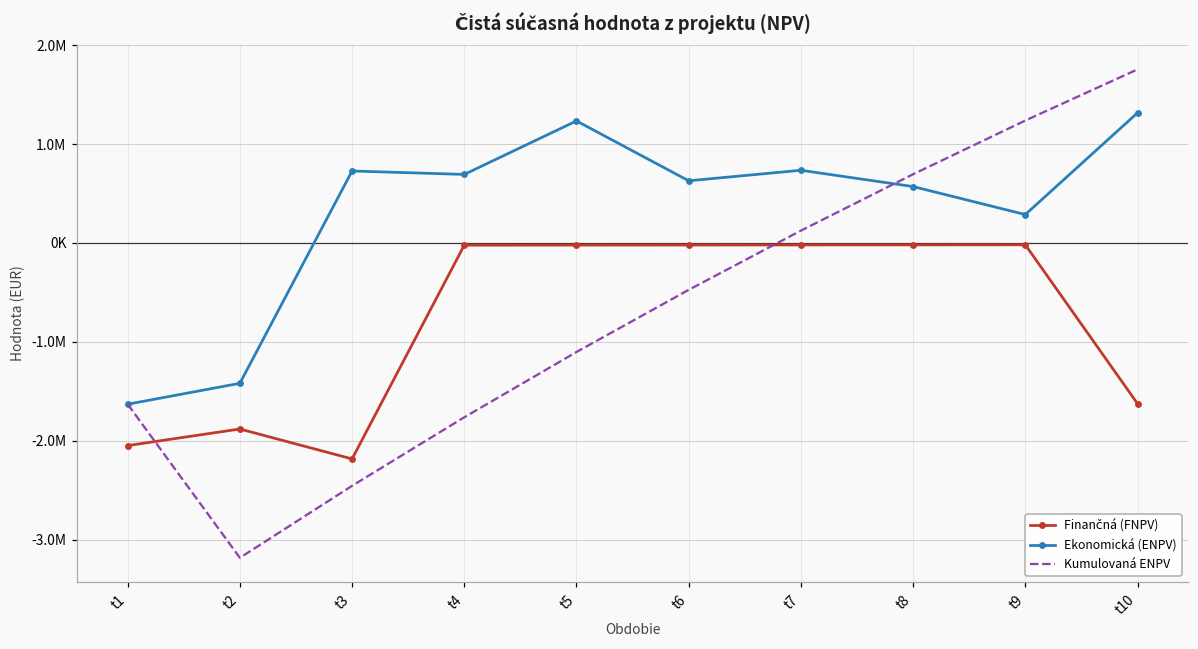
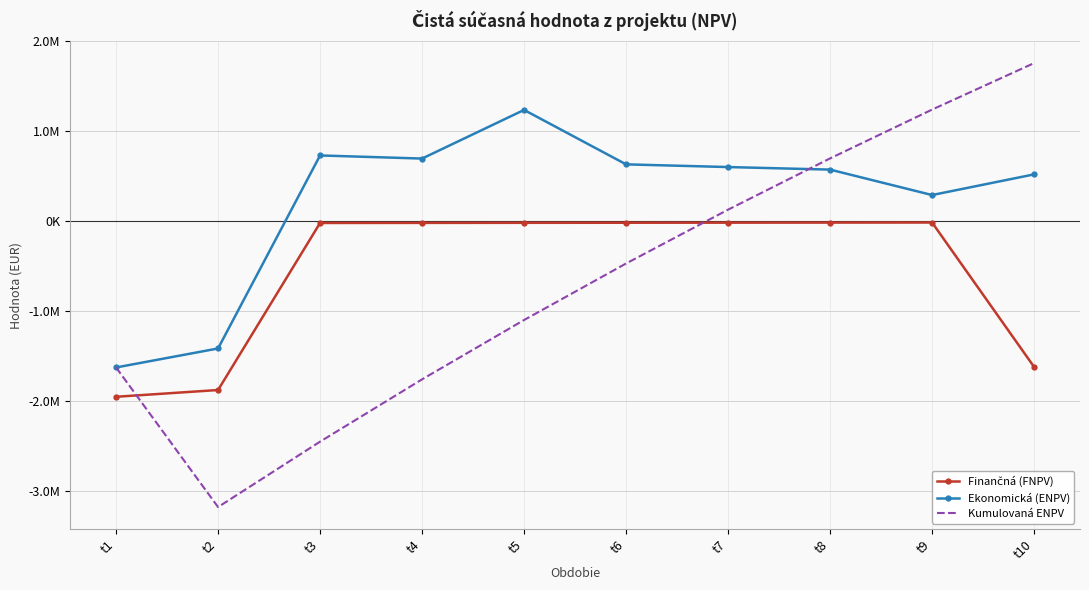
Finančná (FNPV), t1: -2050000 -> -1960000
Finančná (FNPV), t3: -2200000 -> 0
Ekonomická (ENPV), t7: 700000 -> 600000
Ekonomická (ENPV), t10: 1300000 -> 500000
